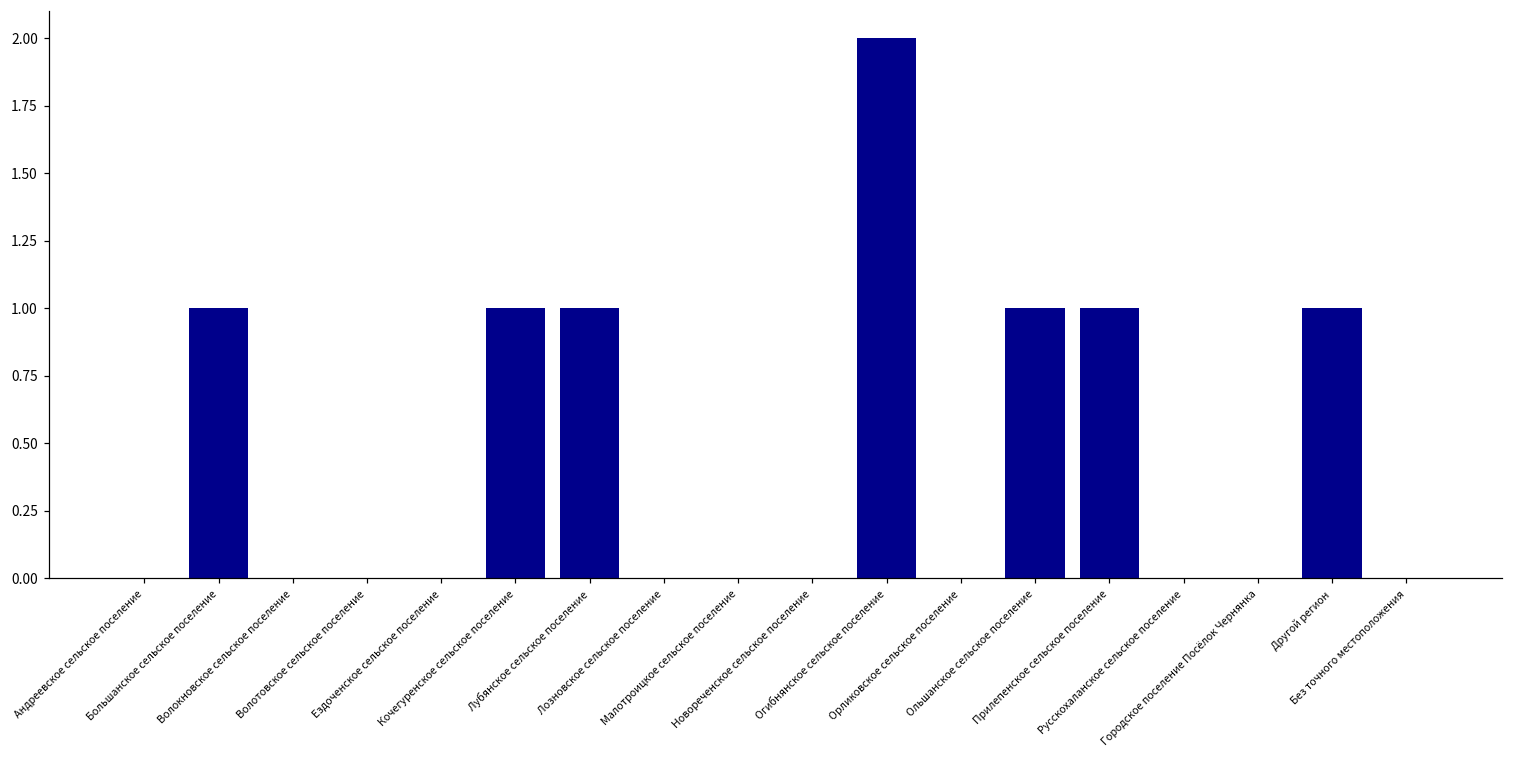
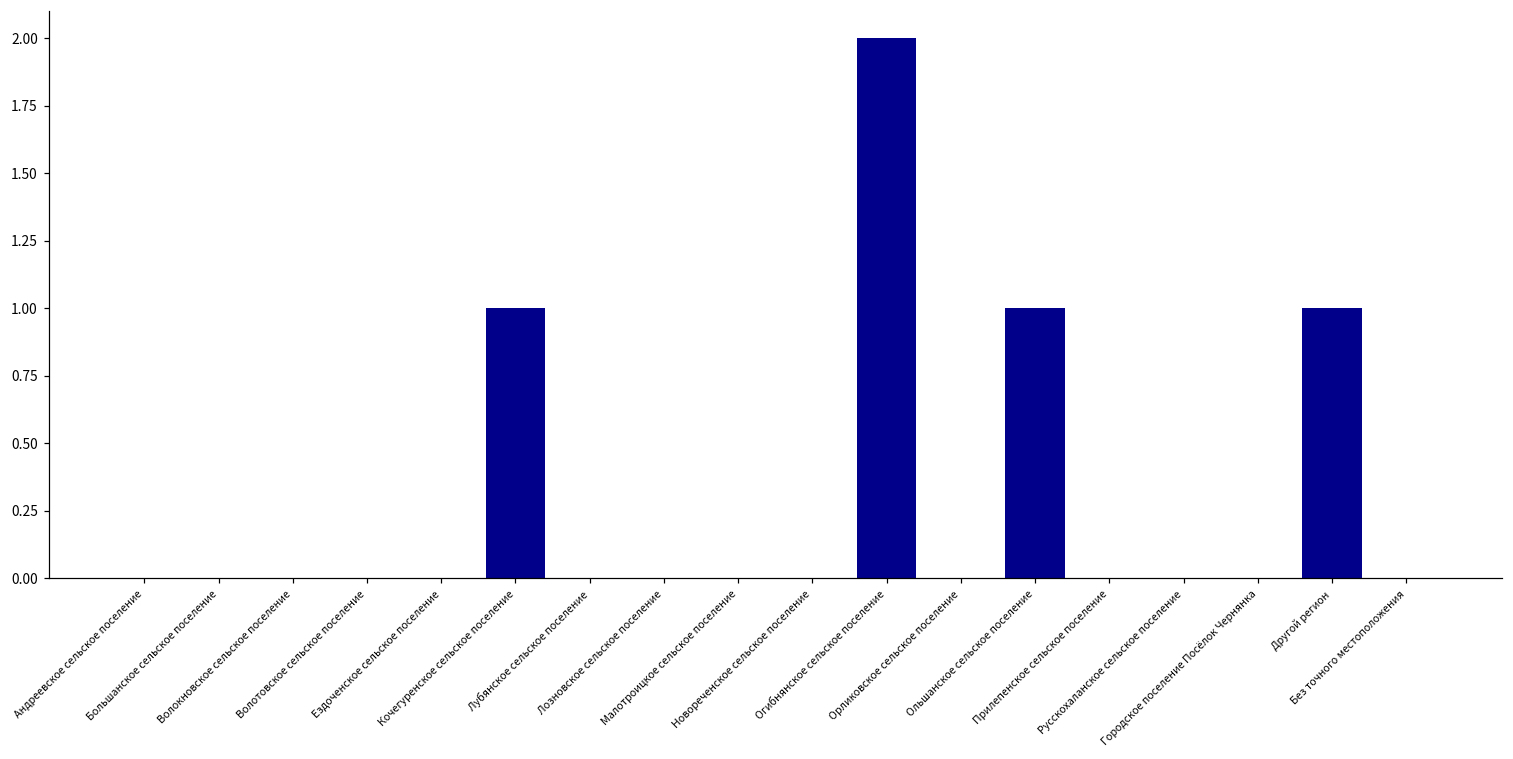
Большанское сельское поселение: 1 -> 0
Лубянское сельское поселение: 1 -> 0
Прилепенское сельское поселение: 1 -> 0
